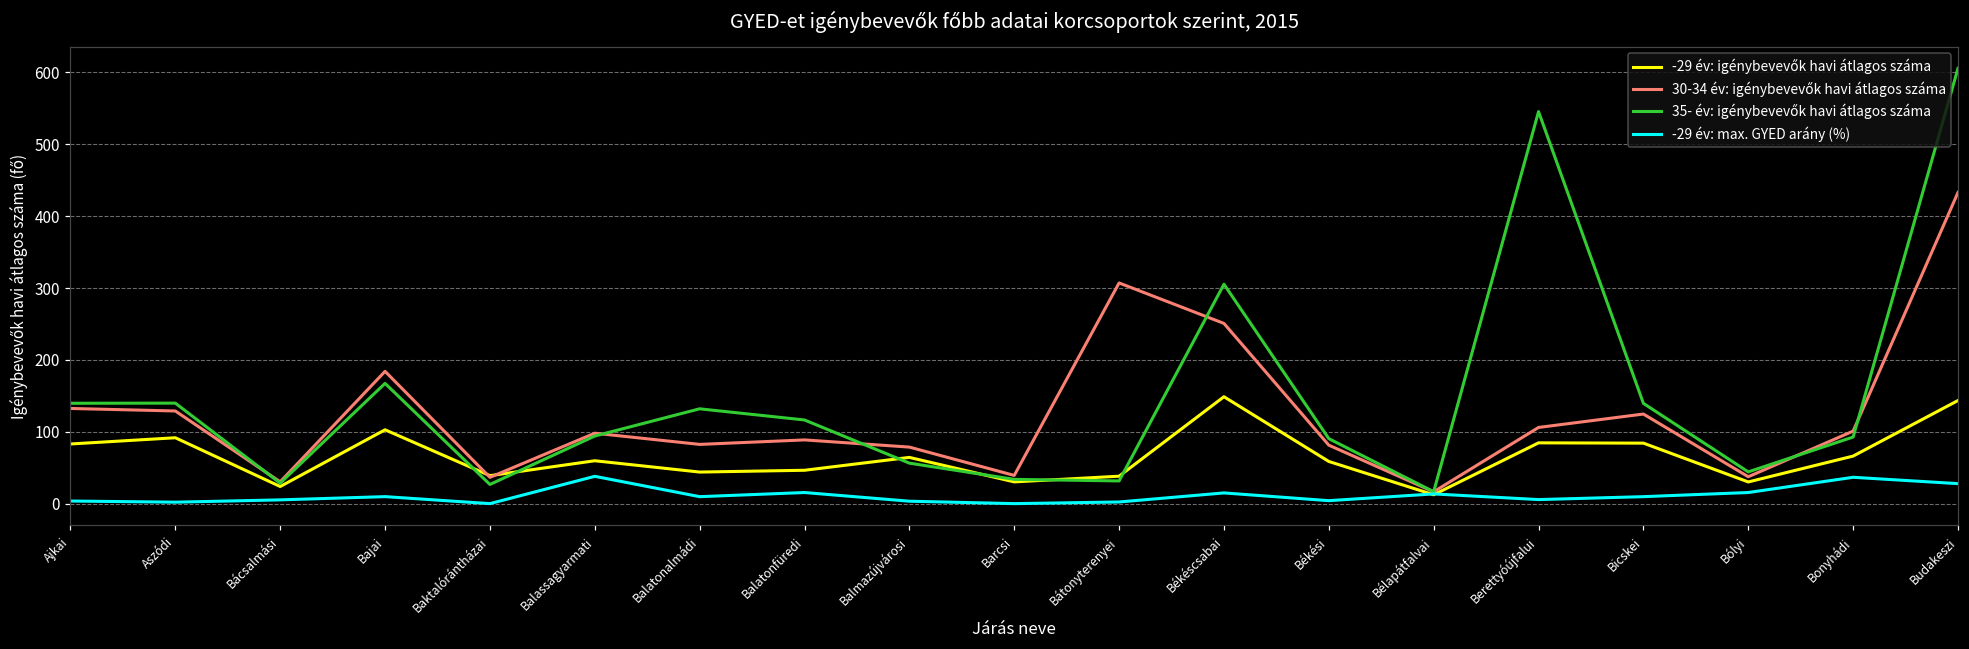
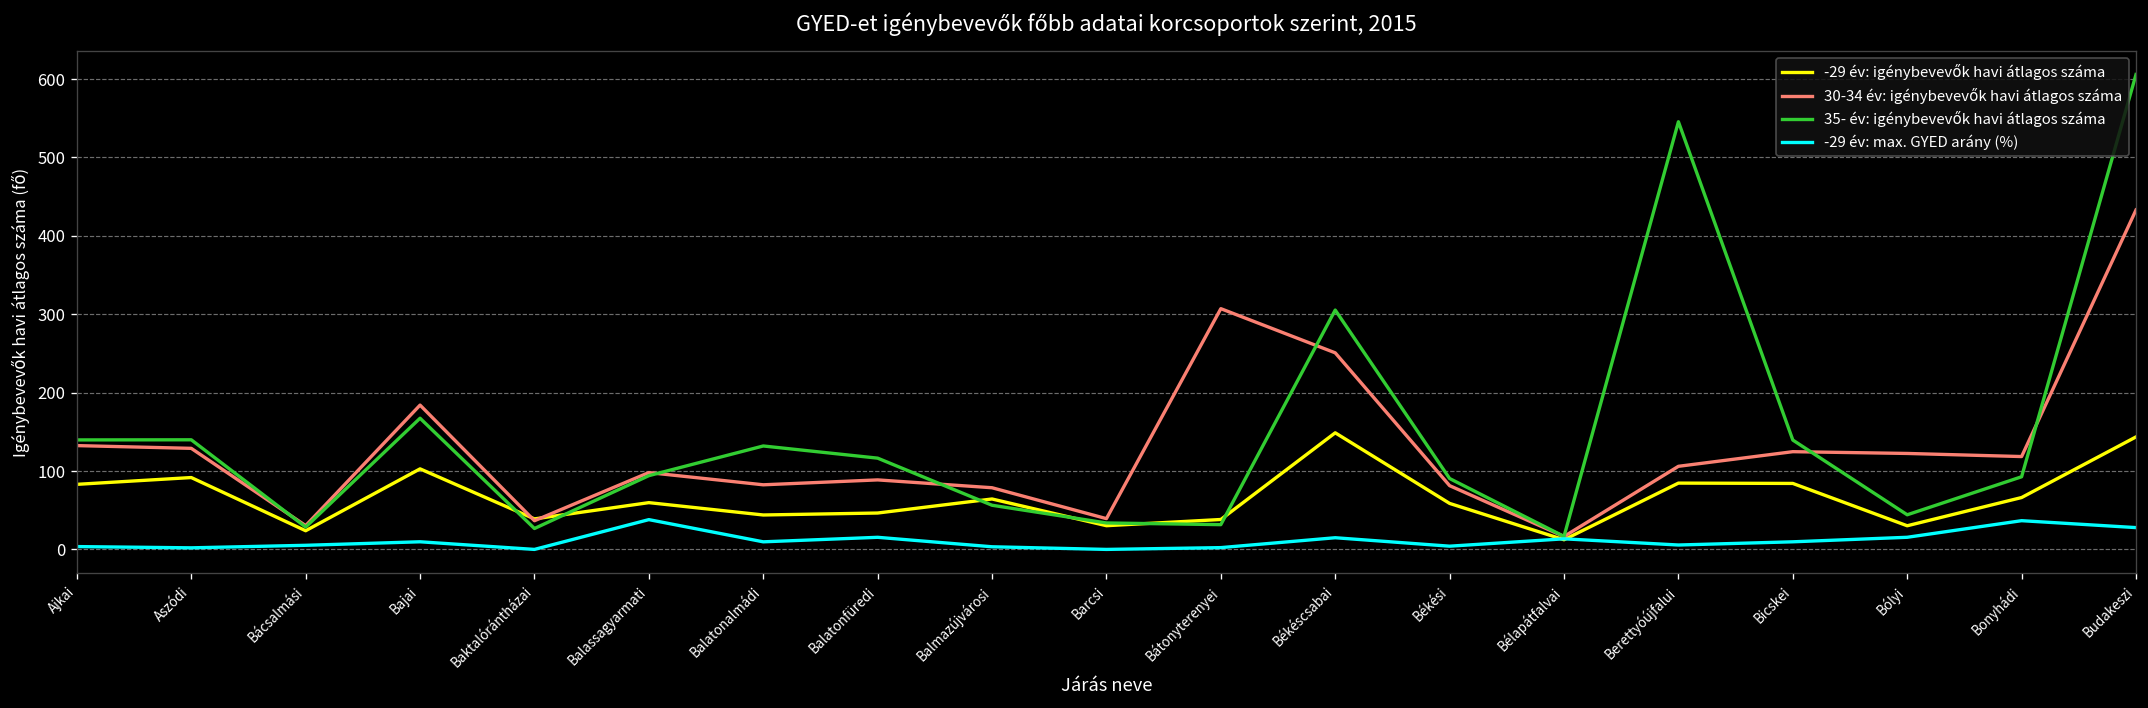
30-34 év: igénybevevők havi átlagos száma, Bólyi: 40 -> 120
30-34 év: igénybevevők havi átlagos száma, Bonyhádi: 100 -> 120
